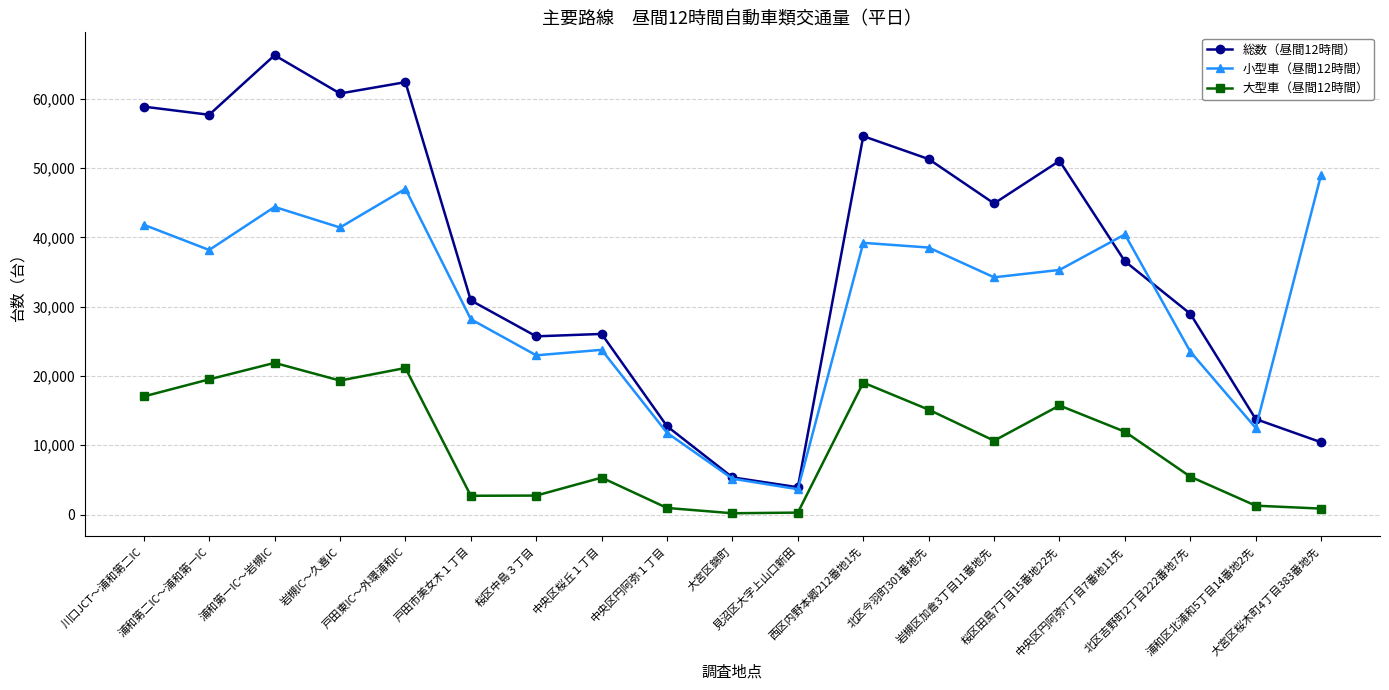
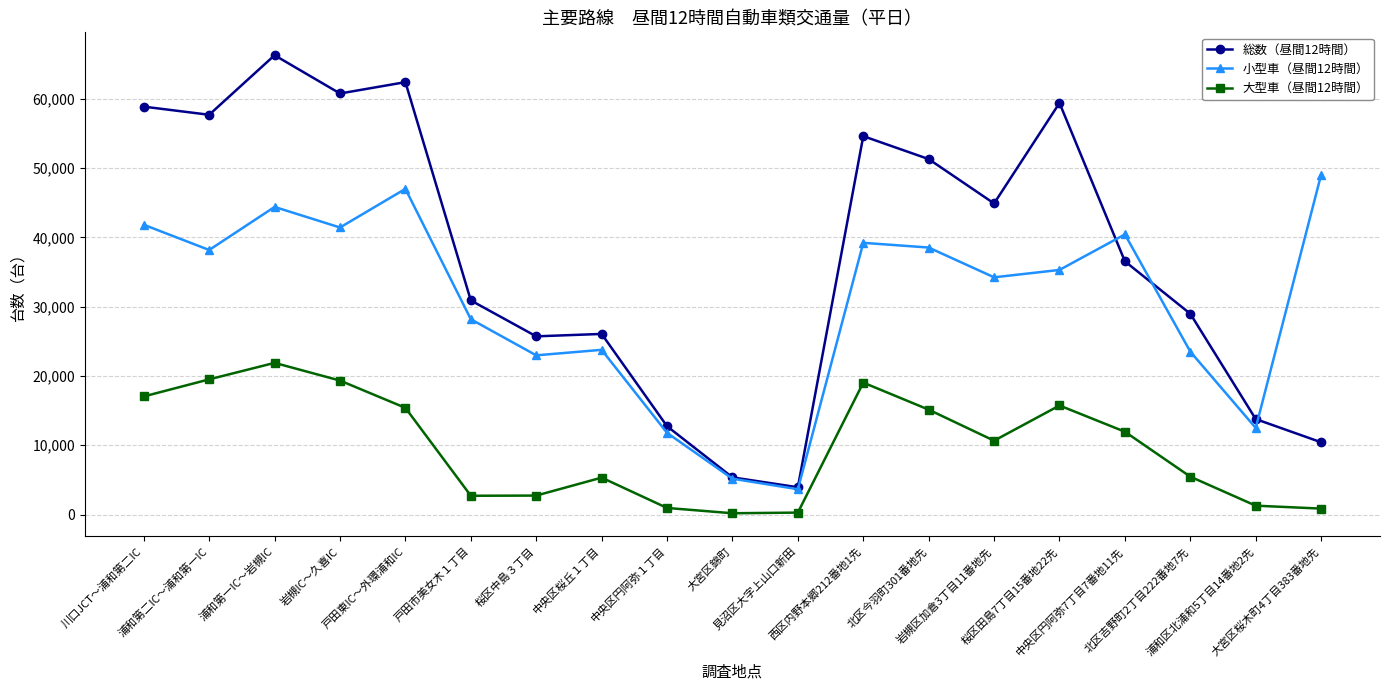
大型車（昼間12時間）, 戸田東IC～外環浦和IC: 21,000 -> 15,000
総数（昼間12時間）, 桜区田島7丁目15番地22先: 51,000 -> 59,000
